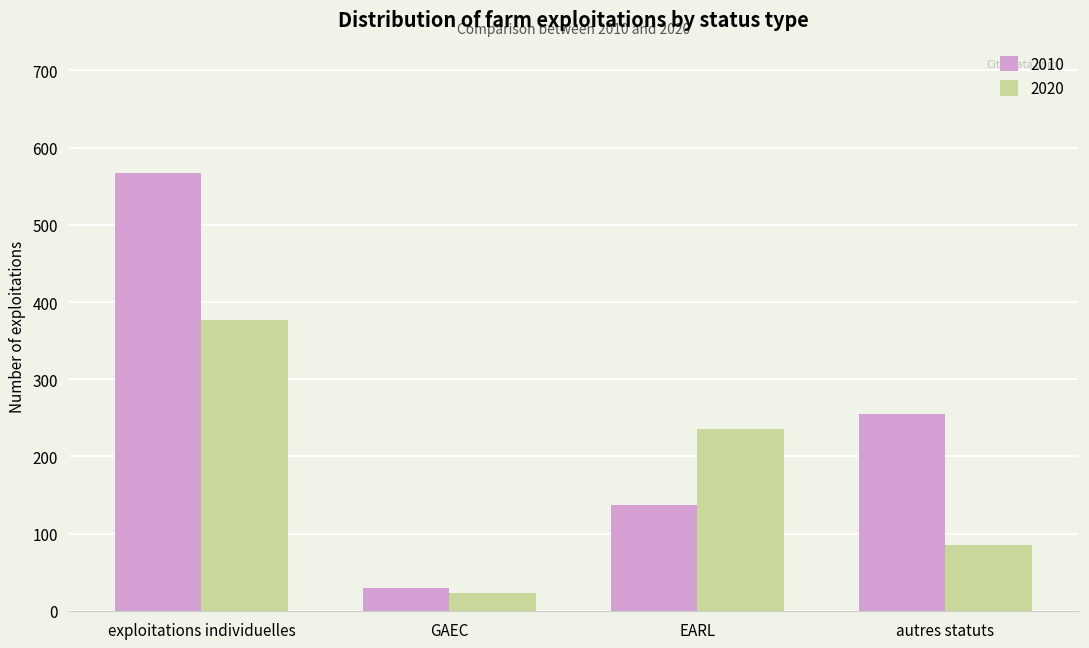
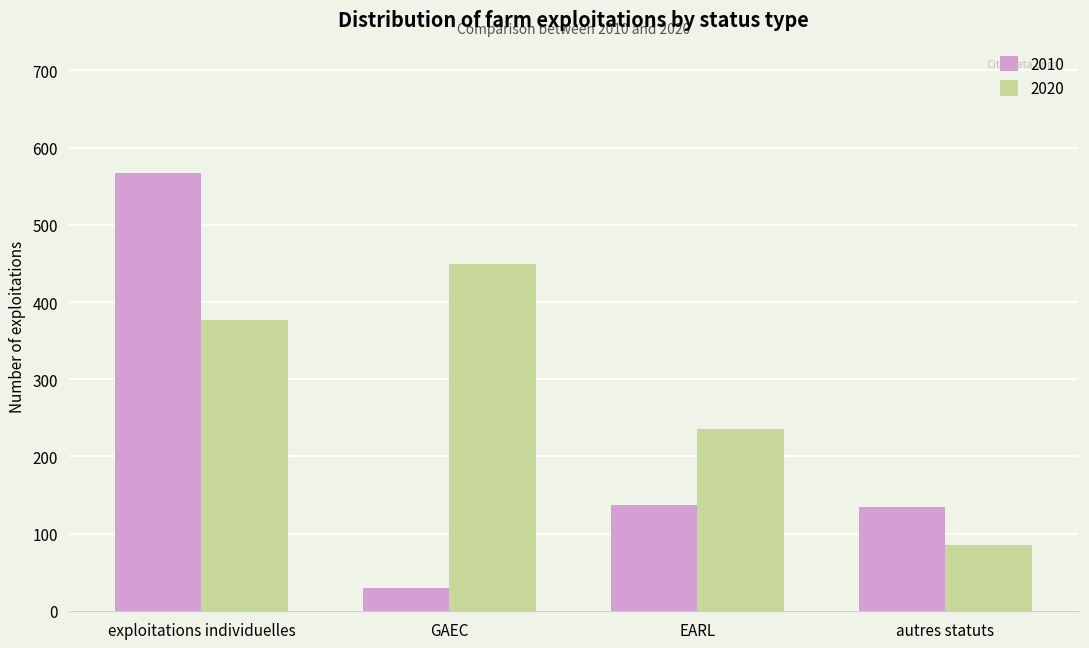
2020, GAEC: 20 -> 450
2010, autres statuts: 260 -> 130
